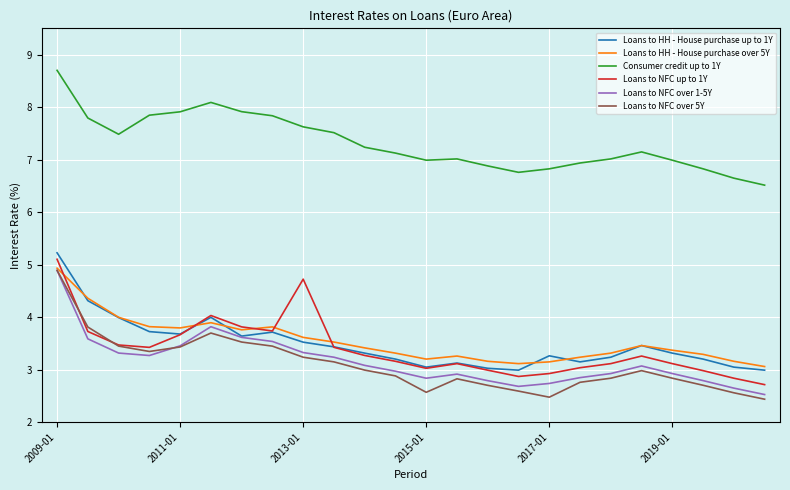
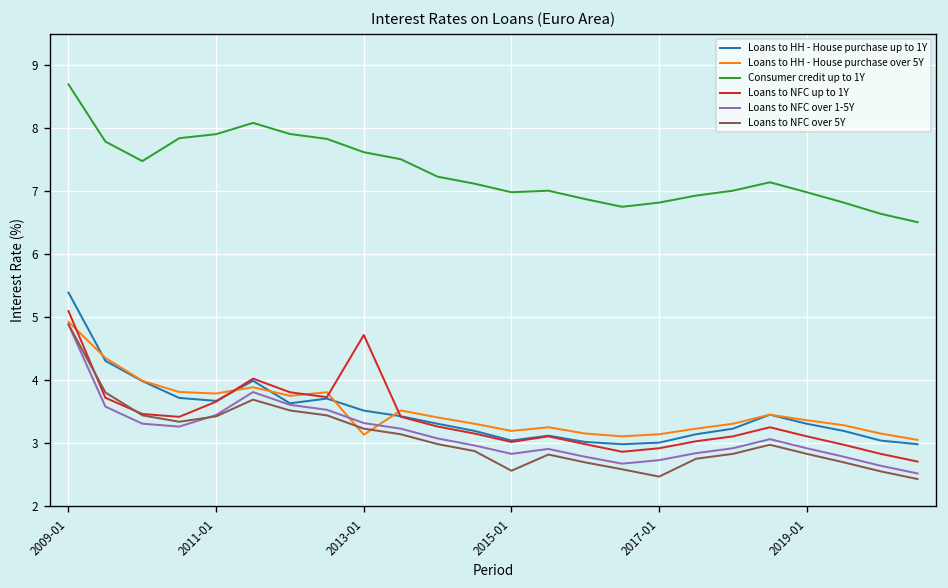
Loans to HH - House purchase up to 1Y, 2009-01: 5.2 -> 5.4
Loans to HH - House purchase over 5Y, 2013-01: 3.6 -> 3.1
Loans to HH - House purchase up to 1Y, 2017-01: 3.3 -> 3.0
